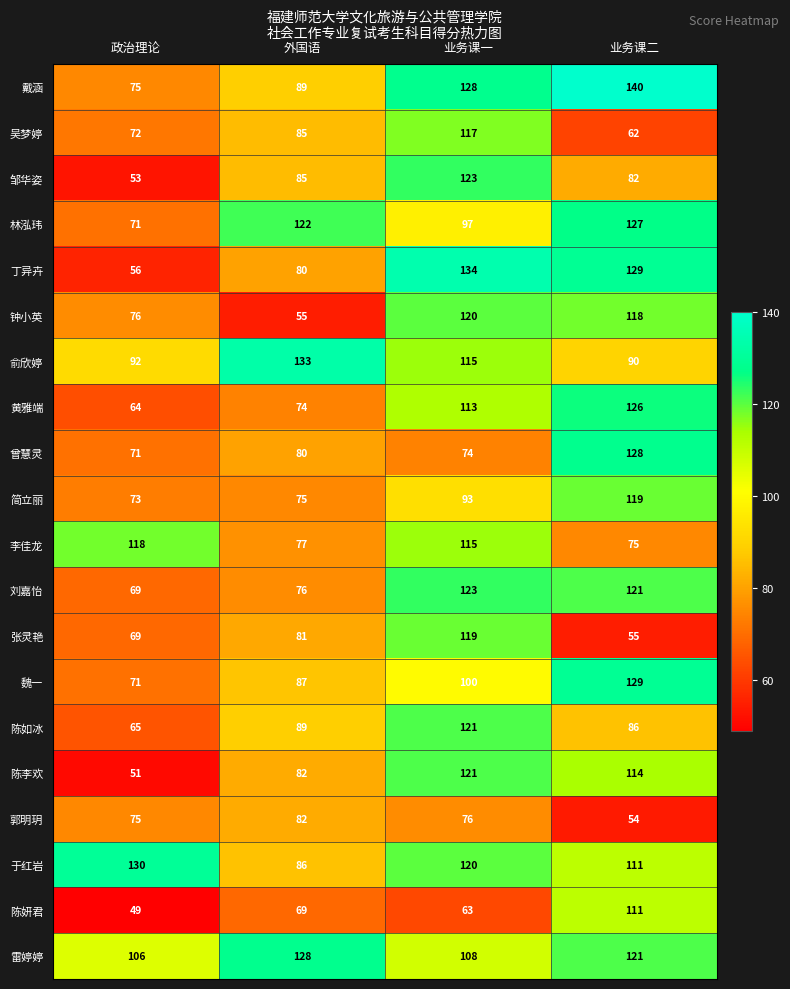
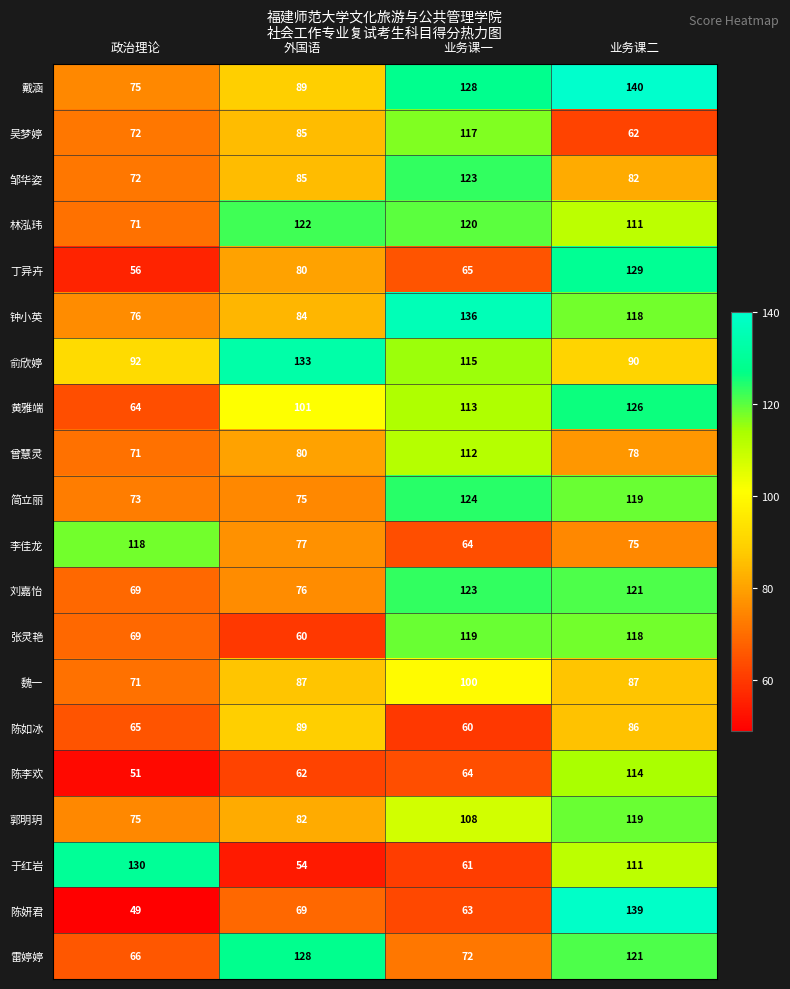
邹华姿, 政治理论: 53 -> 72
林泓玮, 业务课一: 97 -> 120
林泓玮, 业务课二: 127 -> 111
丁异卉, 业务课一: 134 -> 65
钟小英, 外国语: 55 -> 84
钟小英, 业务课一: 120 -> 136
黄雅端, 外国语: 74 -> 101
曾慧灵, 业务课一: 74 -> 112
曾慧灵, 业务课二: 128 -> 78
简立丽, 业务课一: 93 -> 124
李佳龙, 业务课一: 115 -> 64
张灵艳, 外国语: 81 -> 60
张灵艳, 业务课二: 55 -> 118
魏一, 业务课二: 129 -> 87
陈如冰, 业务课一: 121 -> 60
陈李欢, 外国语: 82 -> 62
陈李欢, 业务课一: 121 -> 64
郭明玥, 业务课一: 76 -> 108
郭明玥, 业务课二: 54 -> 119
于红岩, 外国语: 86 -> 54
于红岩, 业务课一: 120 -> 61
陈妍君, 业务课二: 111 -> 139
雷婷婷, 政治理论: 106 -> 66
雷婷婷, 业务课一: 108 -> 72
